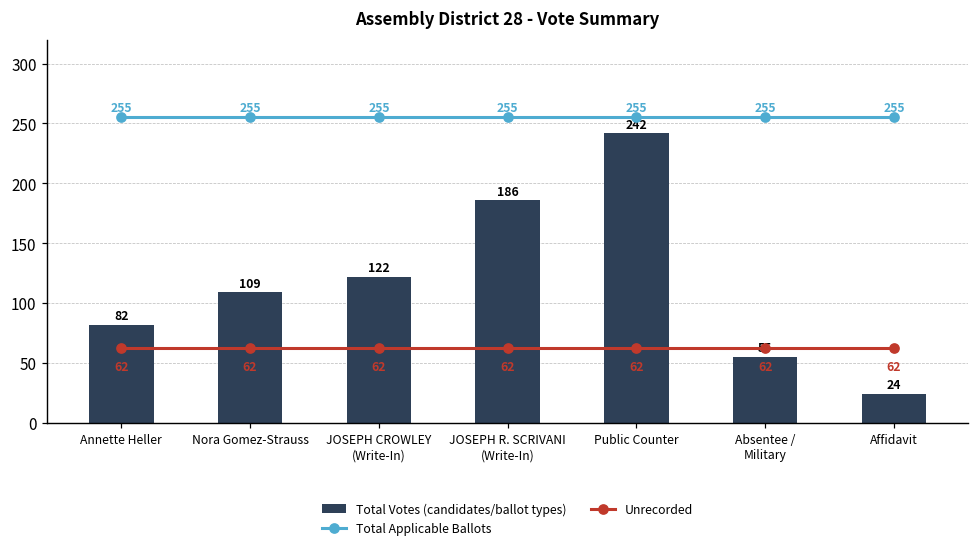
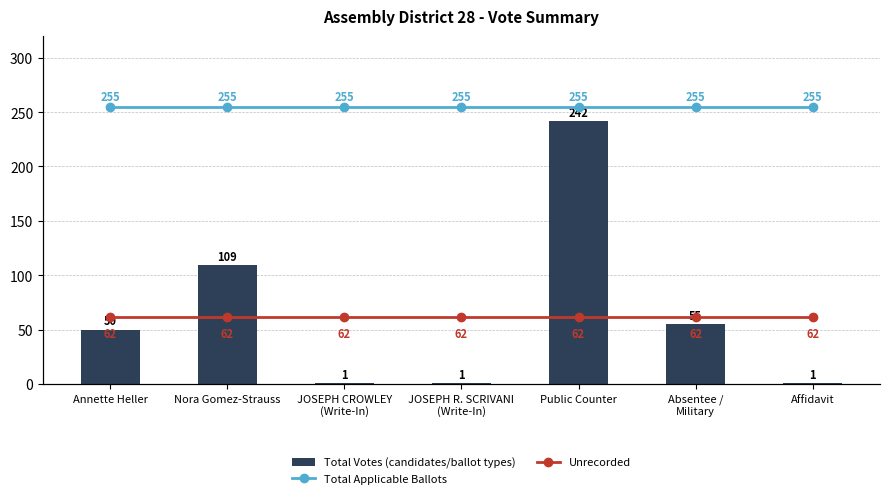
Total Votes (candidates/ballot types), Annette Heller: 82 -> 50
Total Votes (candidates/ballot types), JOSEPH CROWLEY (Write-In): 122 -> 1
Total Votes (candidates/ballot types), JOSEPH R. SCRIVANI (Write-In): 186 -> 1
Total Votes (candidates/ballot types), Affidavit: 24 -> 1
